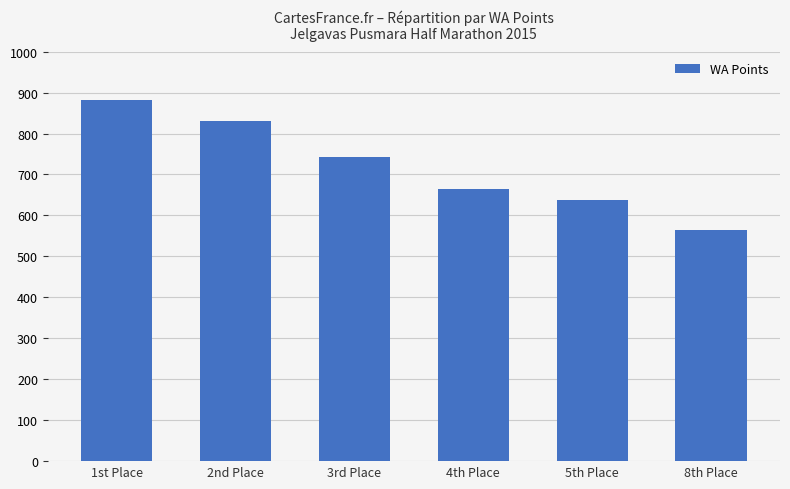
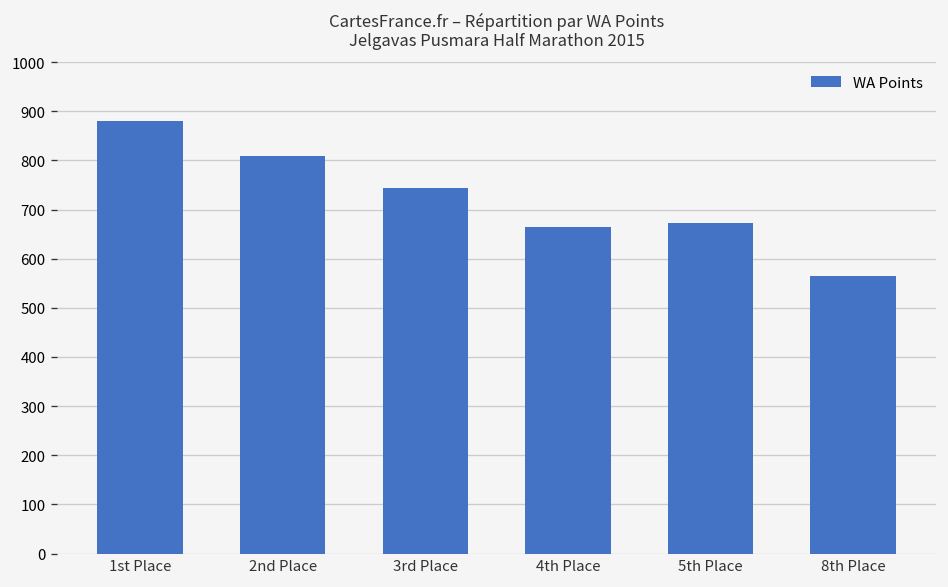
2nd Place: 830 -> 810
5th Place: 640 -> 670
